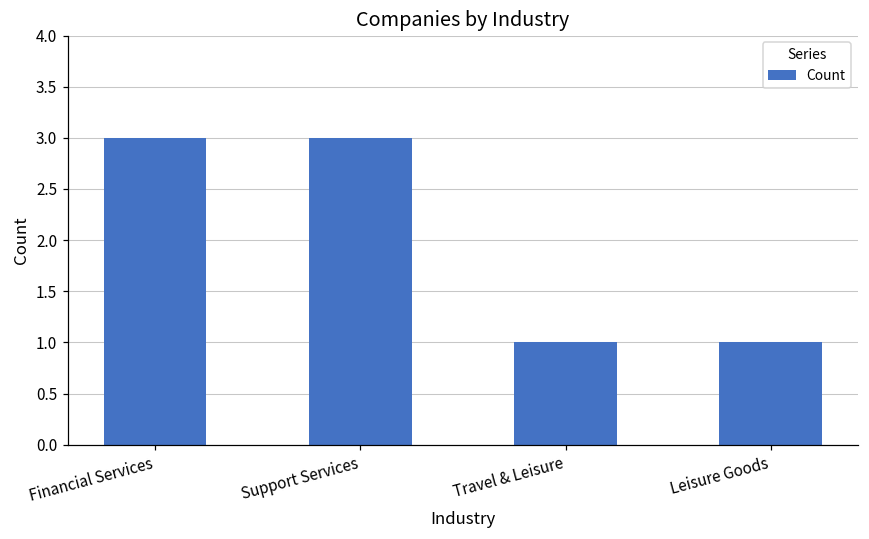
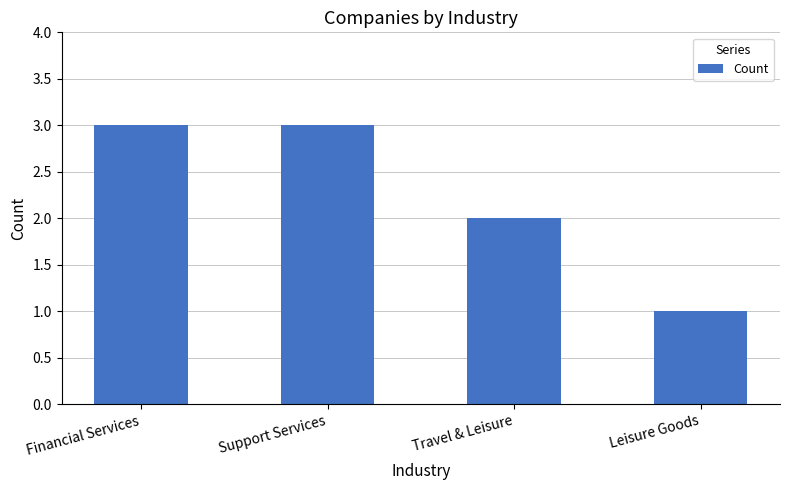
Travel & Leisure: 1 -> 2
